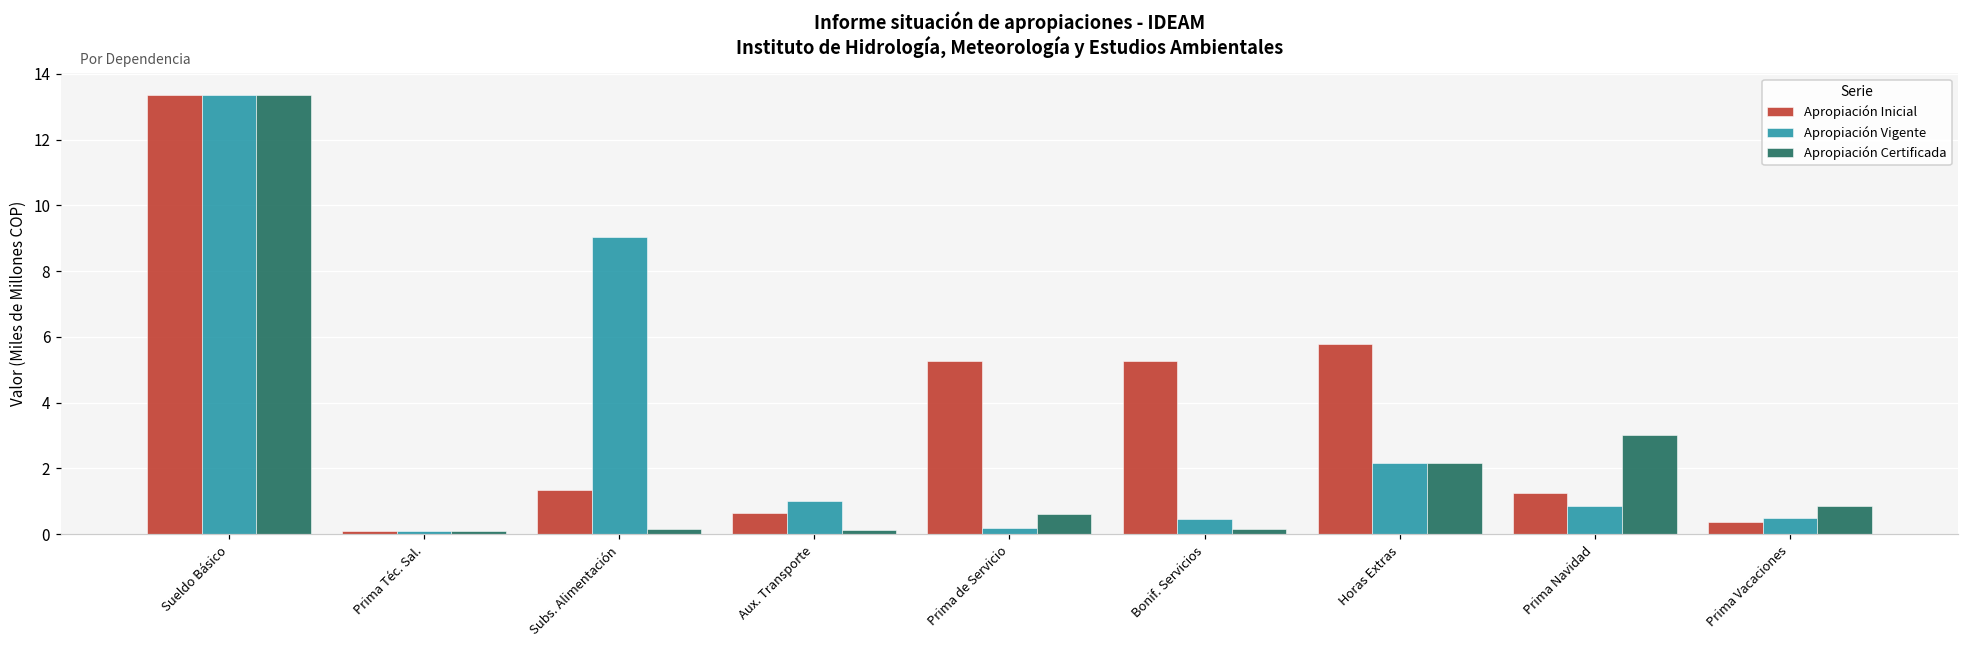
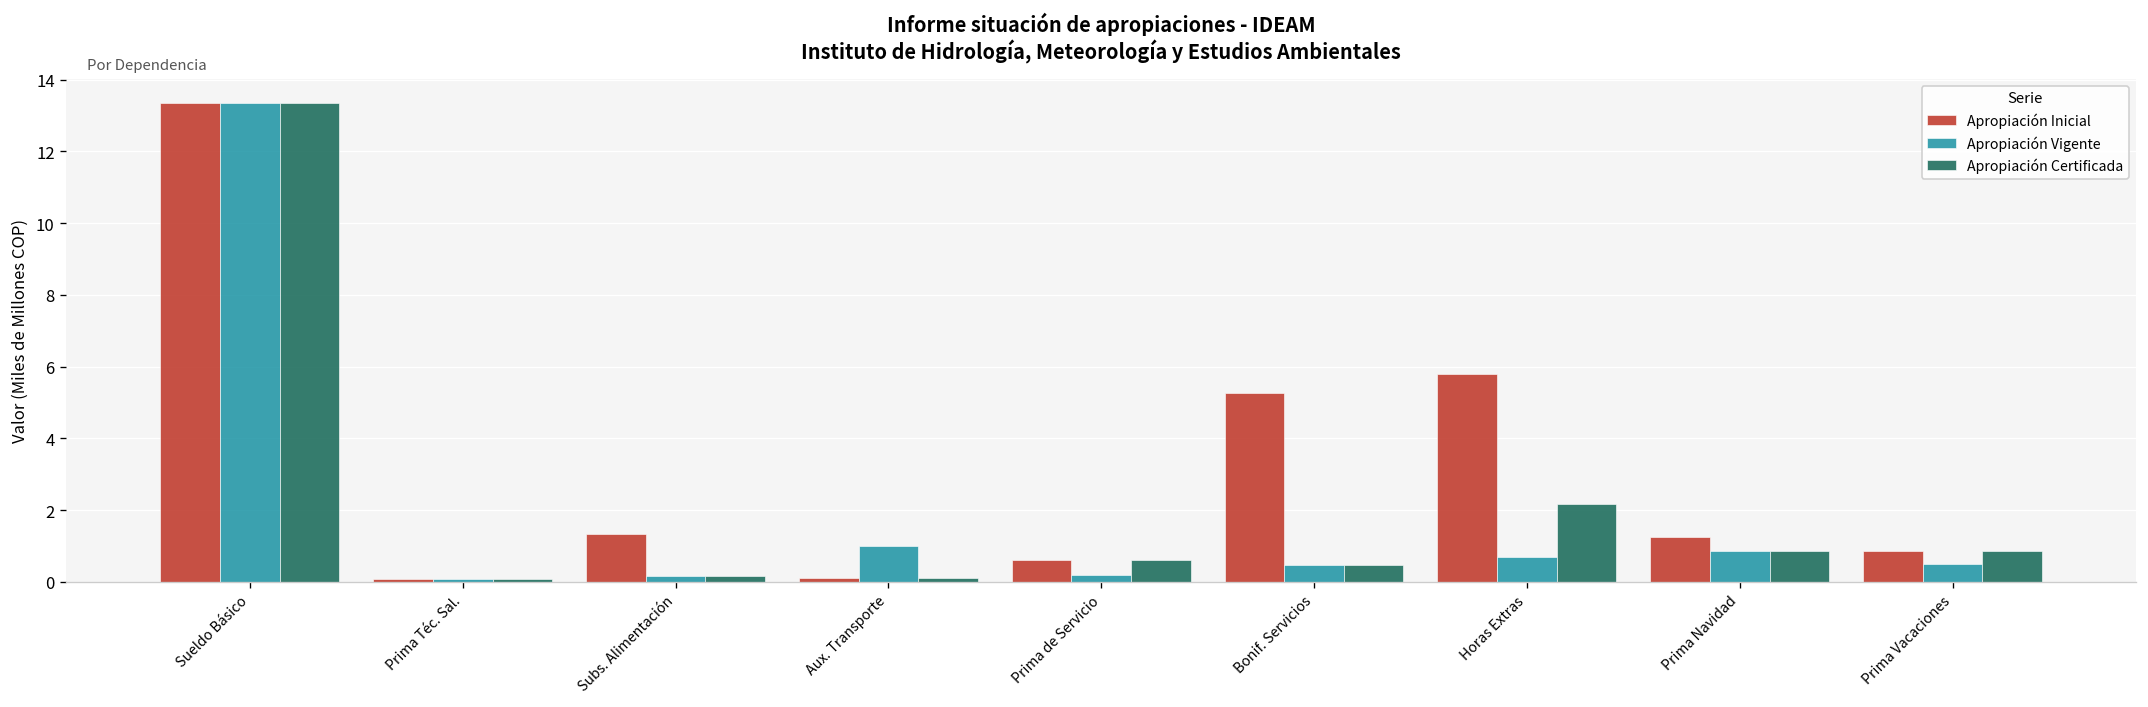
Apropiación Vigente, Subs. Alimentación: 9.0 -> 0.2
Apropiación Inicial, Aux. Transporte: 0.6 -> 0.1
Apropiación Inicial, Prima de Servicio: 5.3 -> 0.6
Apropiación Certificada, Bonif. Servicios: 0.2 -> 0.5
Apropiación Vigente, Horas Extras: 2.2 -> 0.7
Apropiación Certificada, Prima Navidad: 3.0 -> 0.9
Apropiación Inicial, Prima Vacaciones: 0.4 -> 0.9
